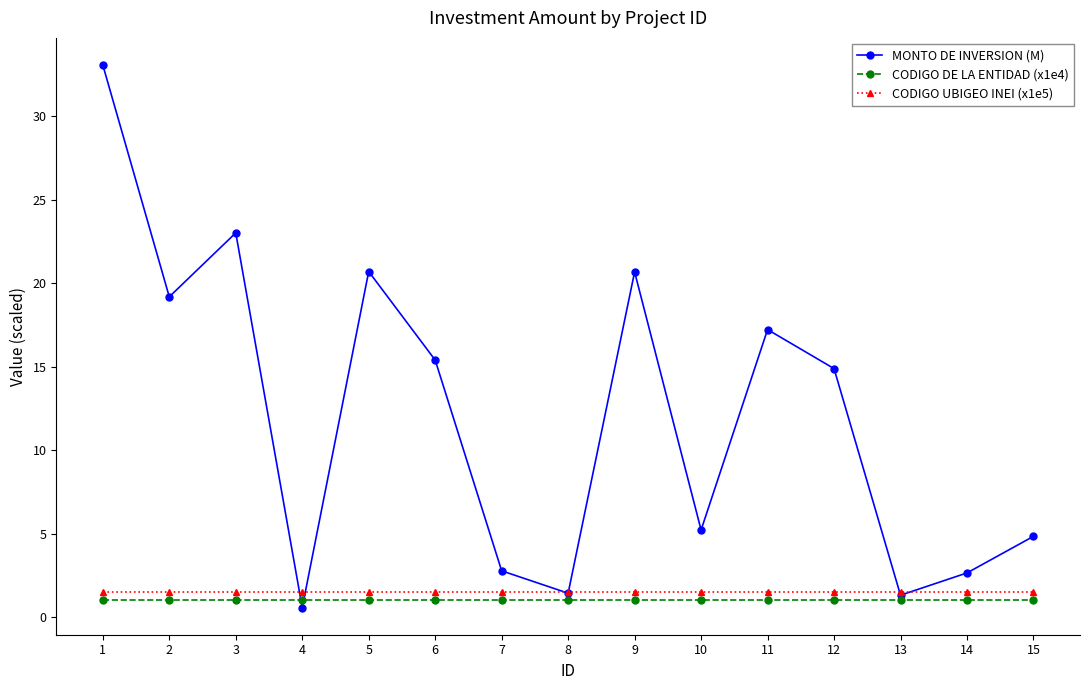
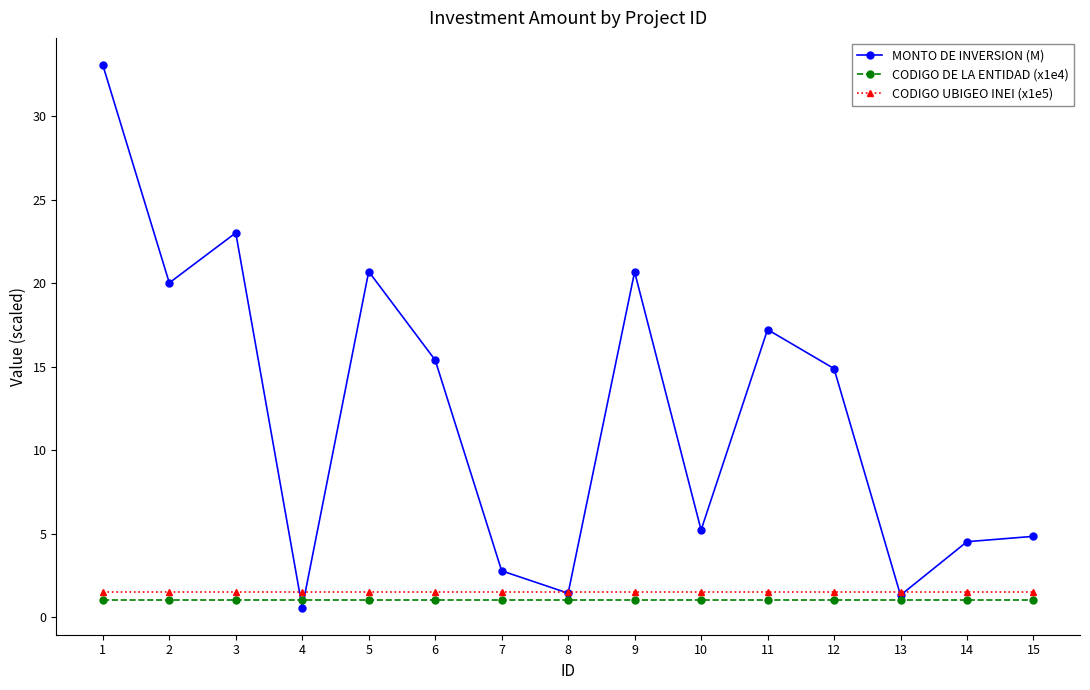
MONTO DE INVERSION (M), 2: 19.2 -> 20.0
MONTO DE INVERSION (M), 14: 2.6 -> 4.5
